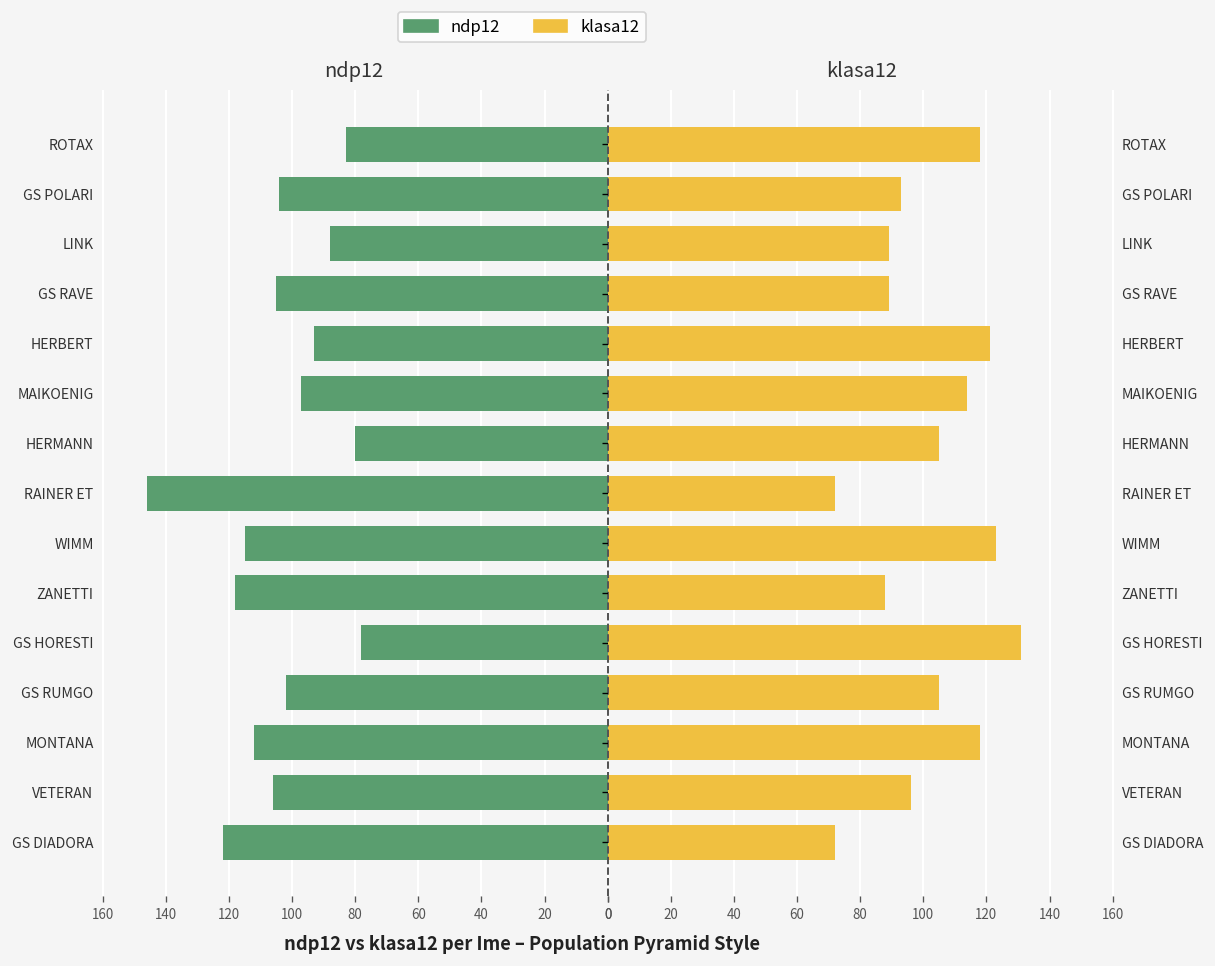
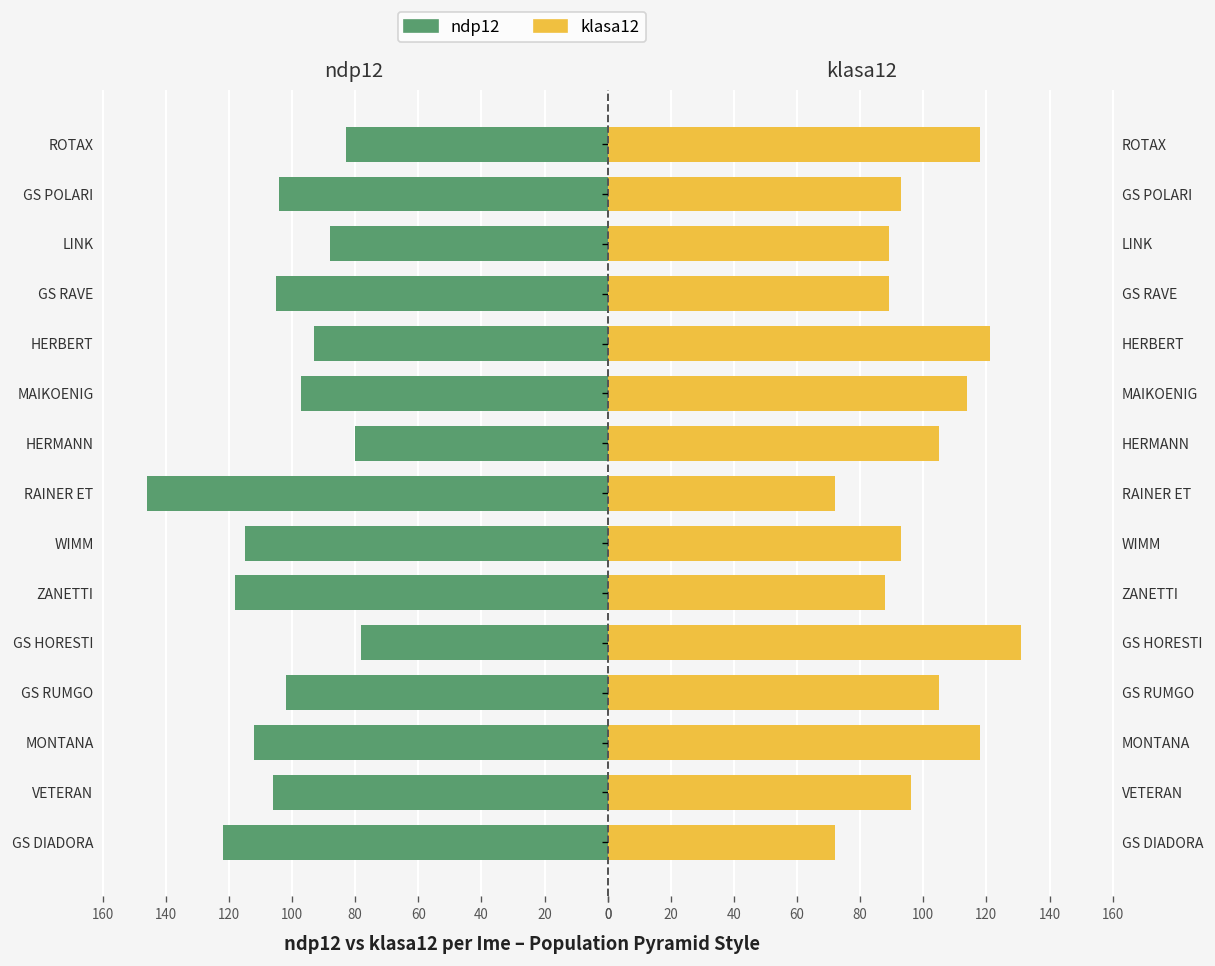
klasa12, WIMM: 123 -> 93
